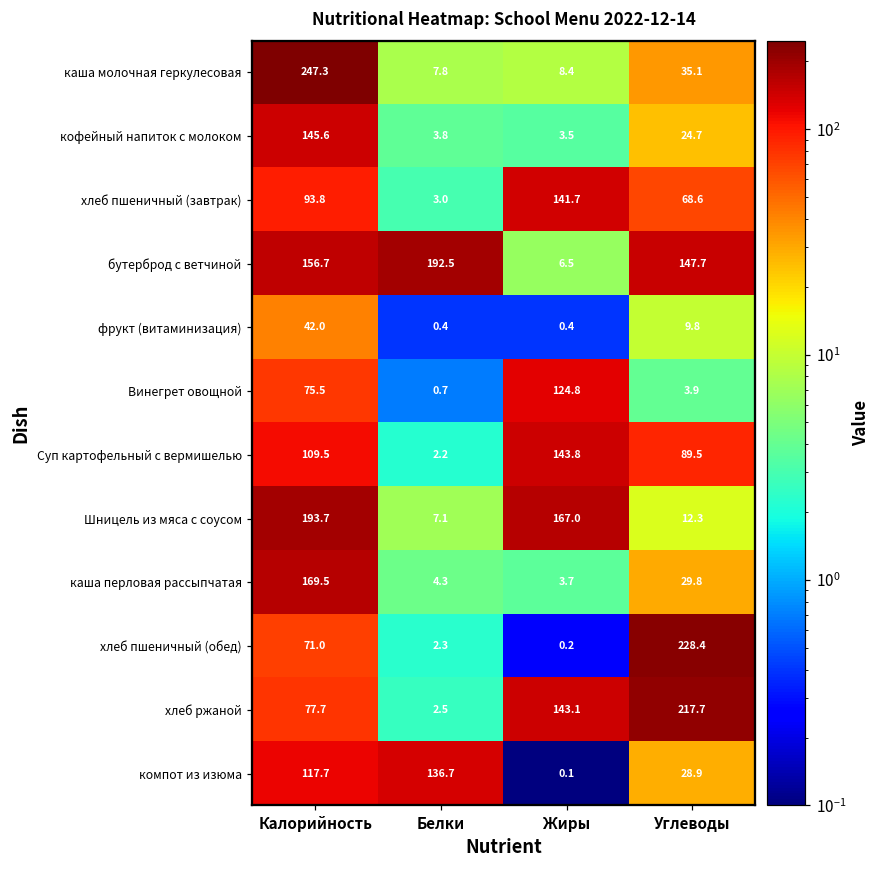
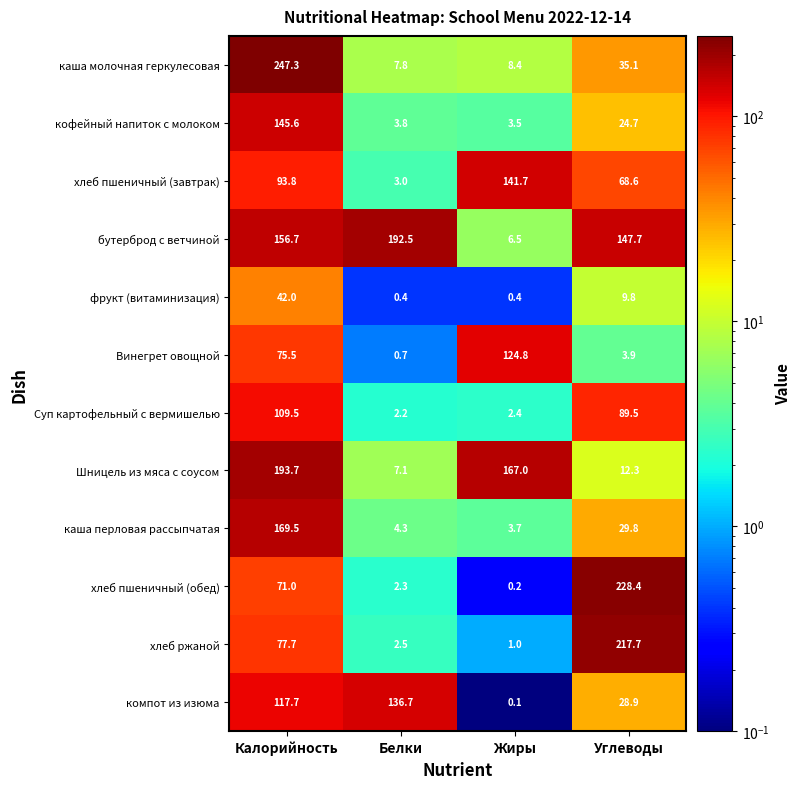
Суп картофельный с вермишелью, Жиры: 143.8 -> 2.4
хлеб ржаной, Жиры: 143.1 -> 1.0
